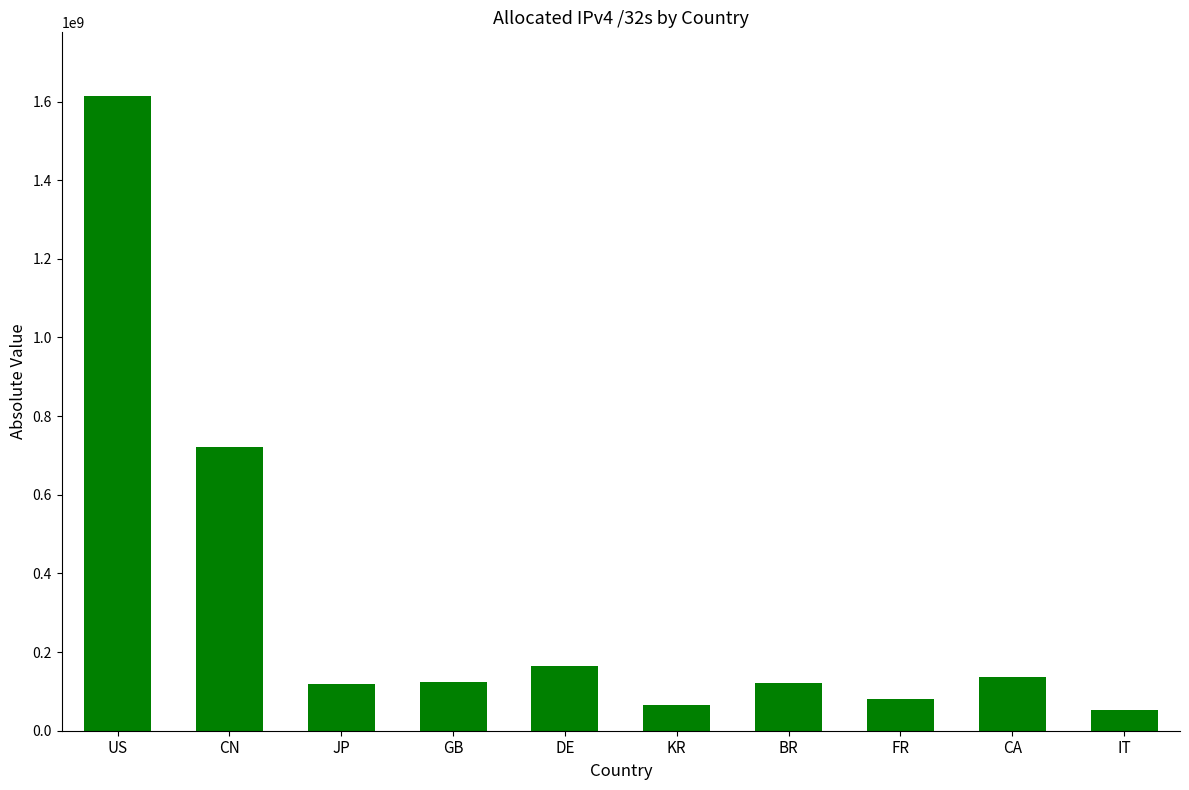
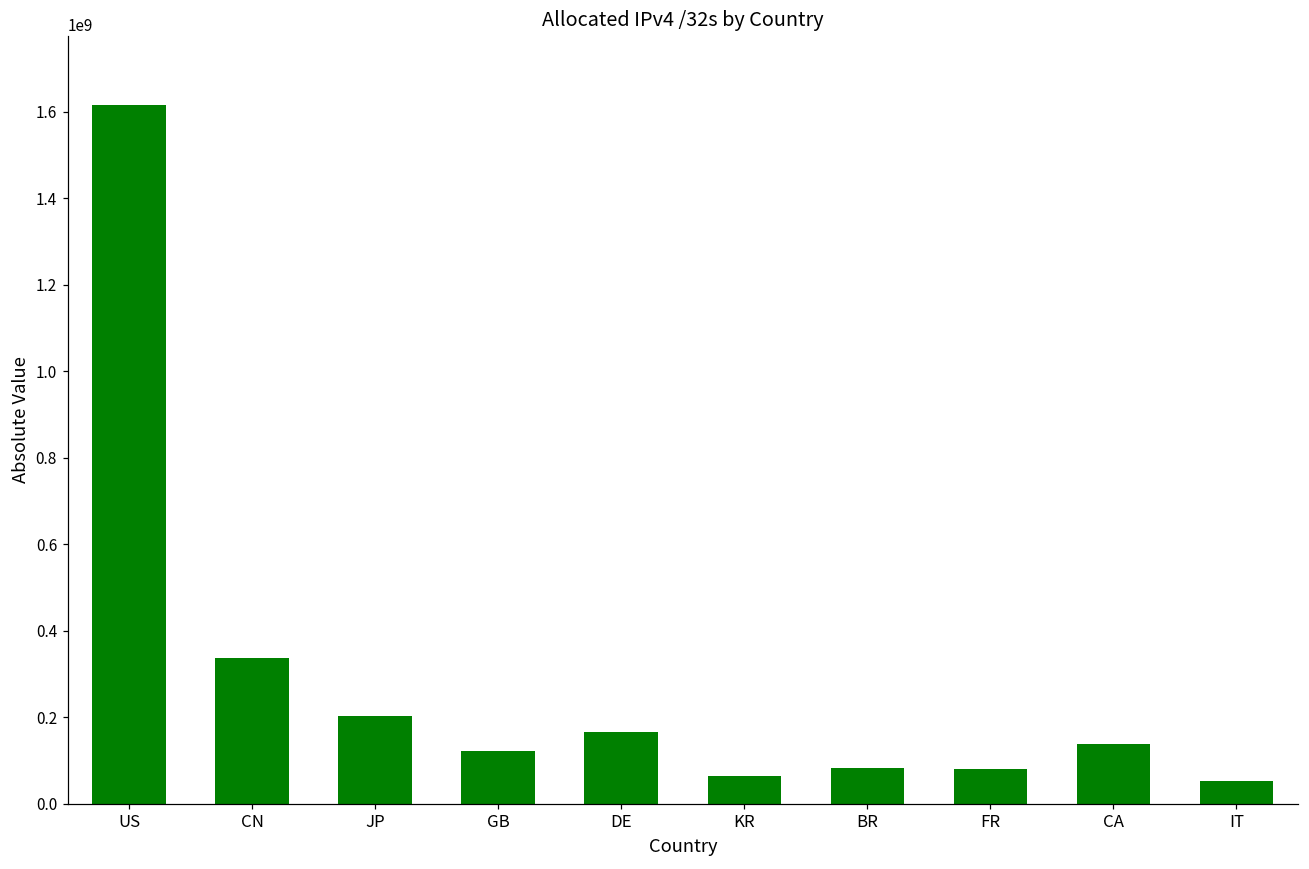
CN: 720000000 -> 340000000
JP: 120000000 -> 200000000
BR: 120000000 -> 80000000
